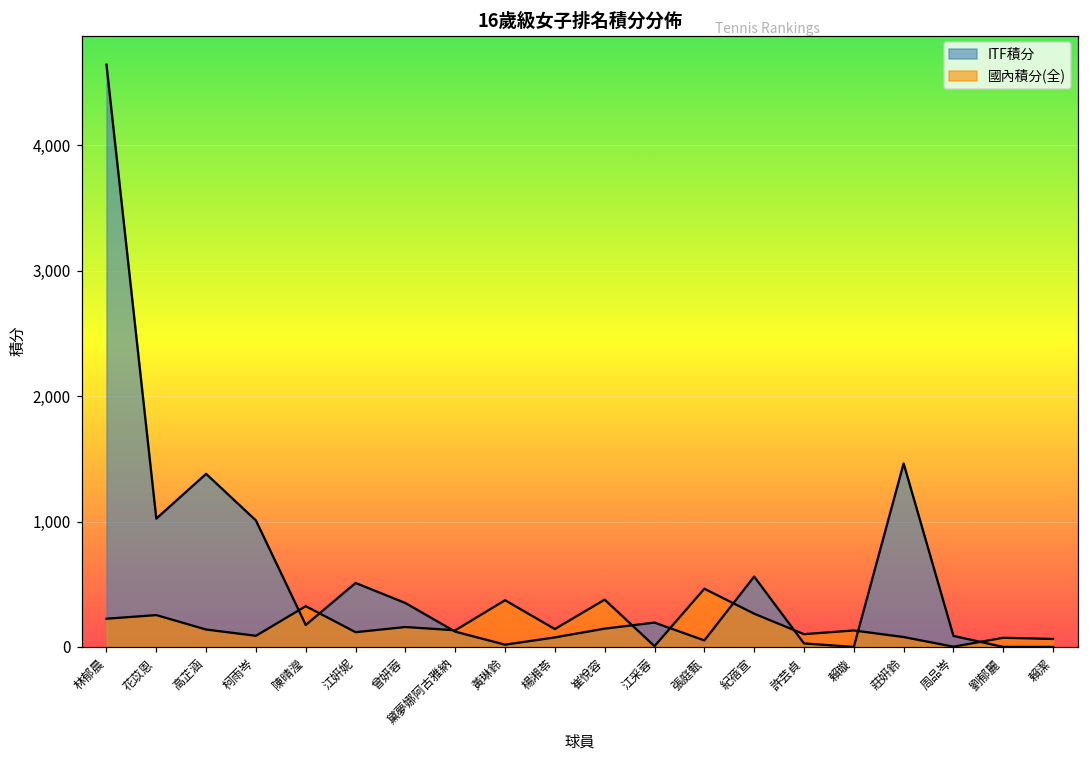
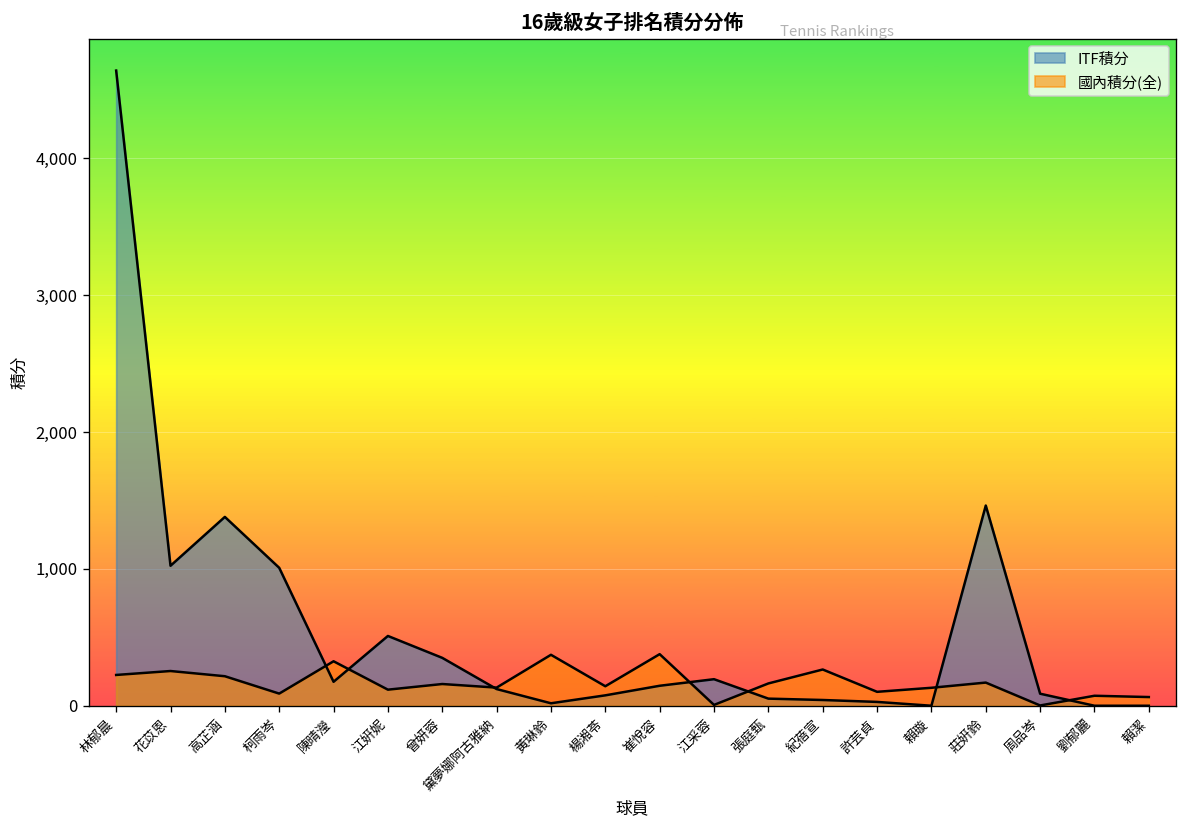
國內積分(全), 高芷涵: 140 -> 220
國內積分(全), 張庭甄: 460 -> 160
ITF積分, 紀蓓宣: 560 -> 40
國內積分(全), 莊姸鈴: 80 -> 170
